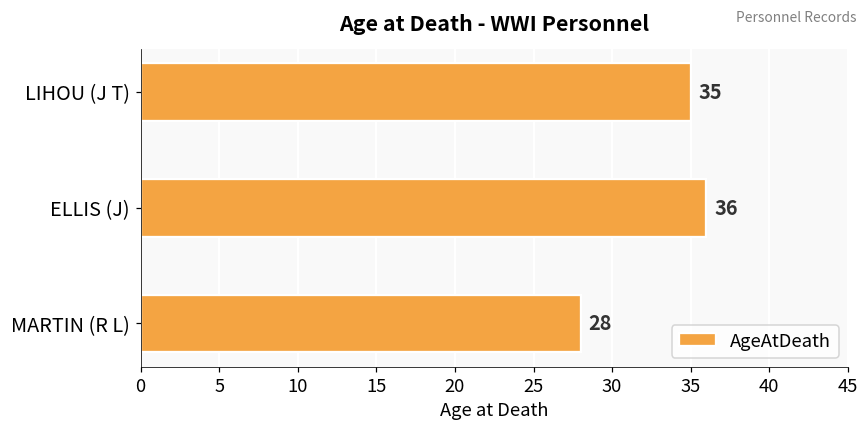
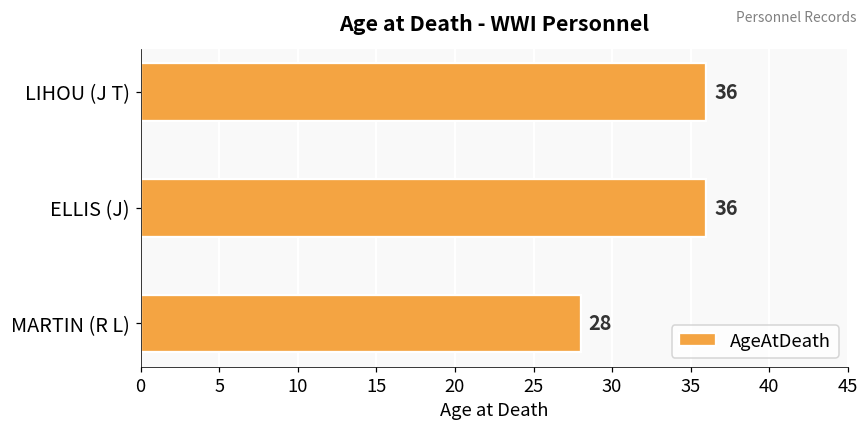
LIHOU (J T): 35 -> 36
